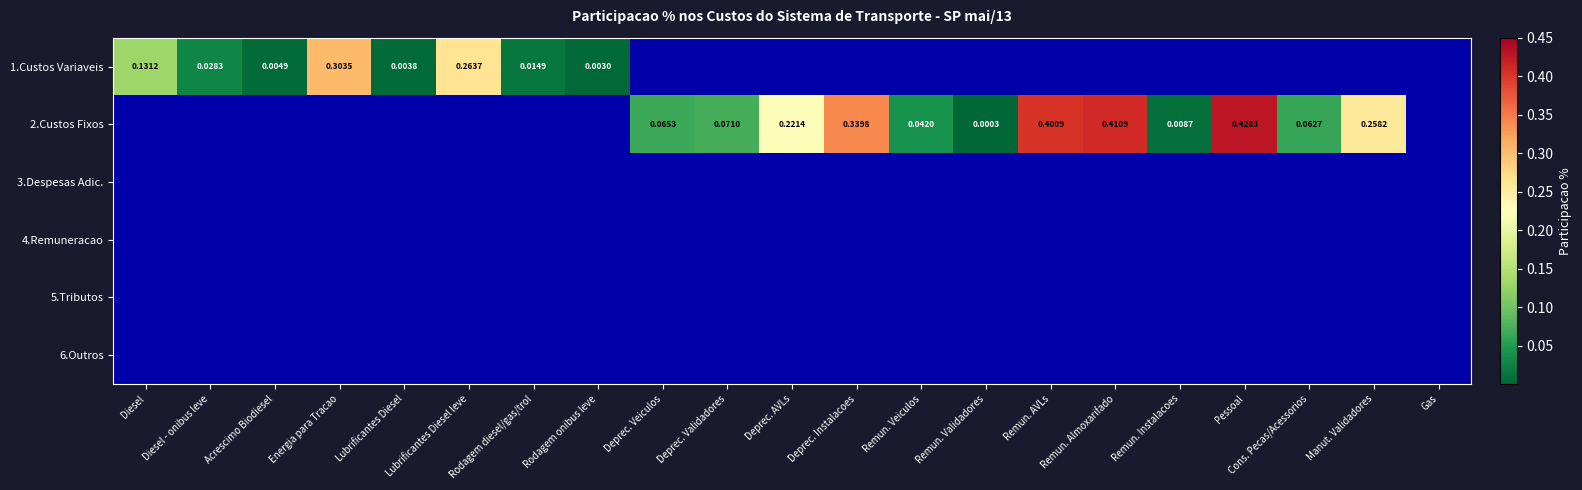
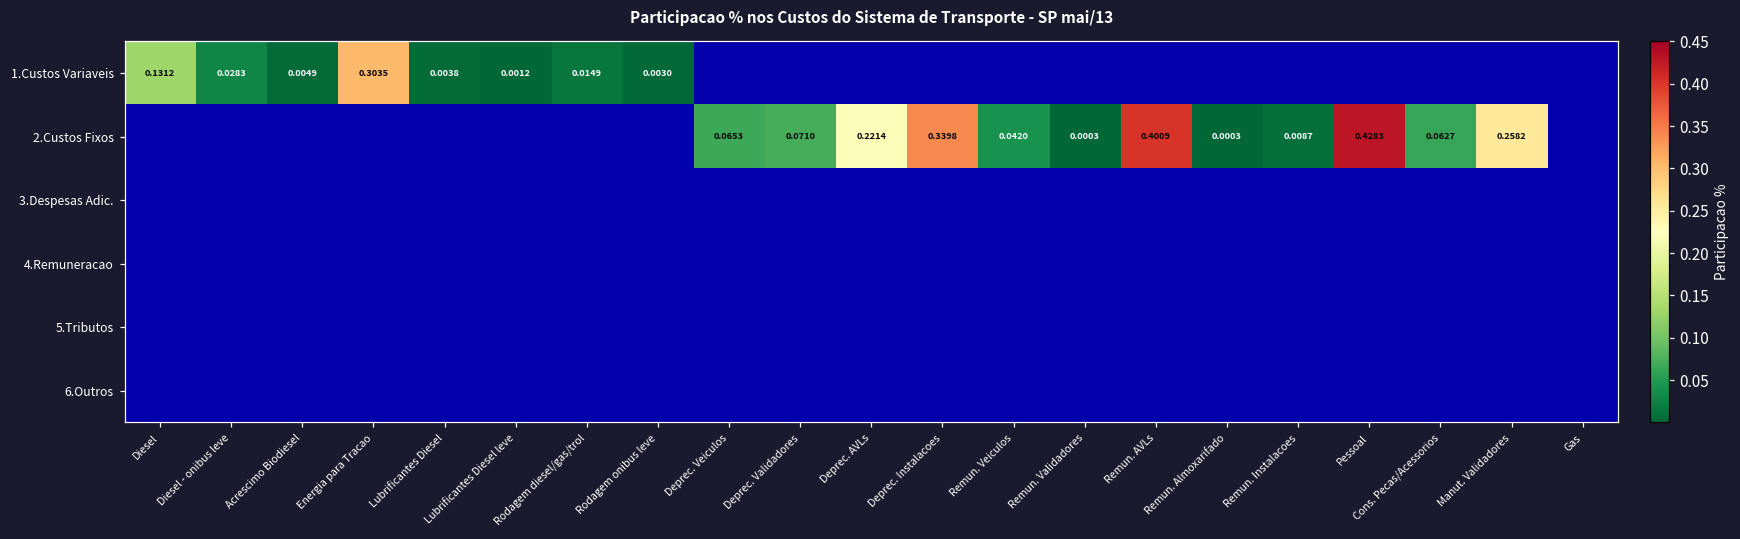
1.Custos Variaveis, Lubrificantes Diesel leve: 0.2637 -> 0.0012
2.Custos Fixos, Remun. Almoxarifado: 0.4109 -> 0.0003
